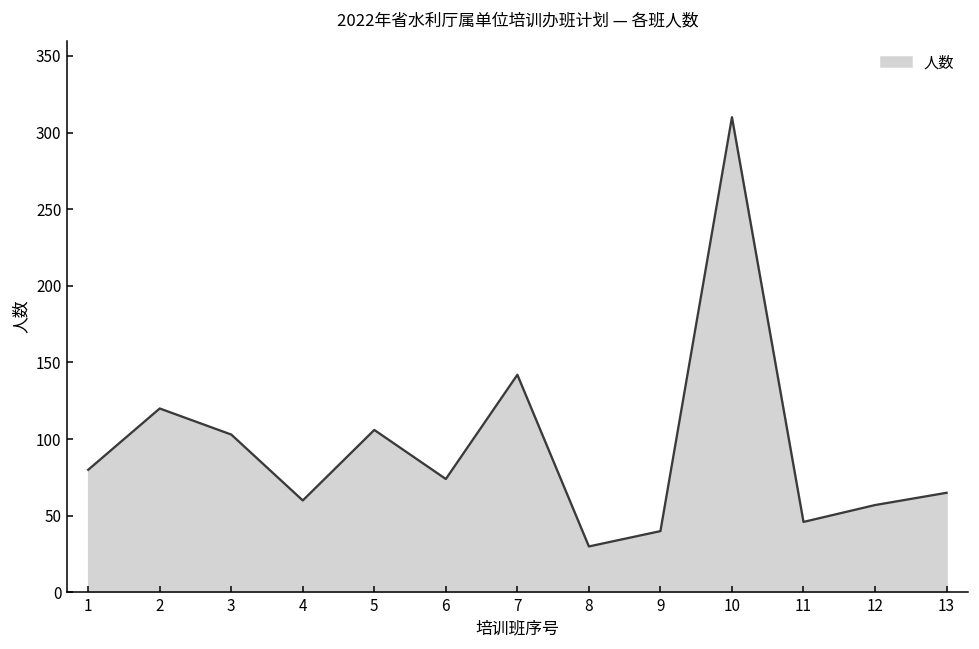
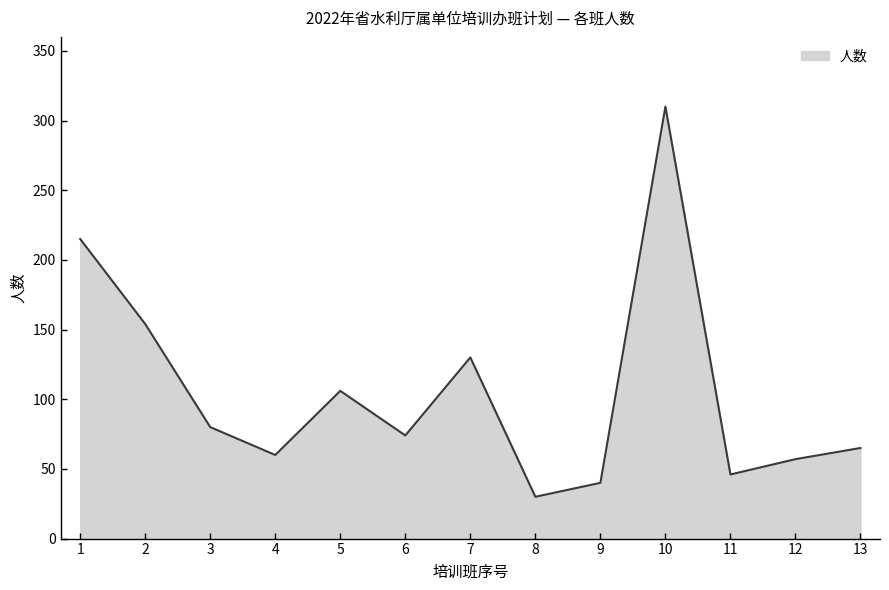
1: 80 -> 215
2: 120 -> 154
3: 103 -> 80
7: 142 -> 130
